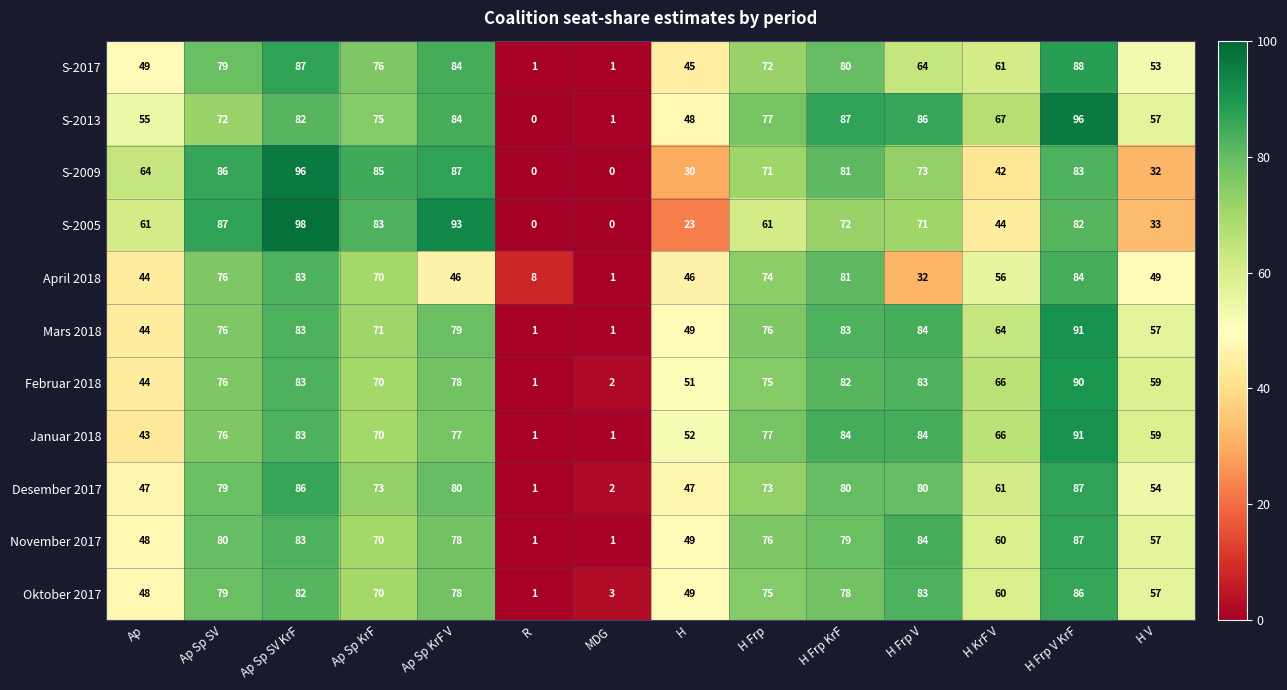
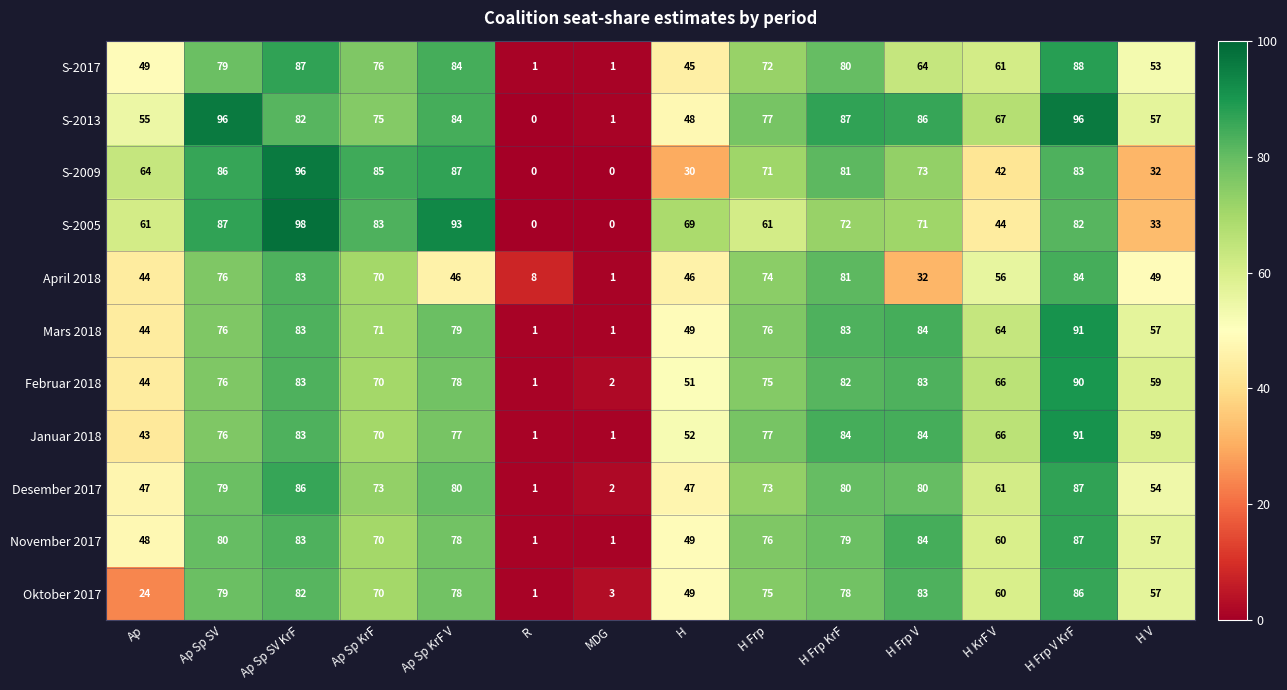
S-2013, Ap Sp SV: 72 -> 96
S-2005, H: 23 -> 69
Oktober 2017, Ap: 48 -> 24
